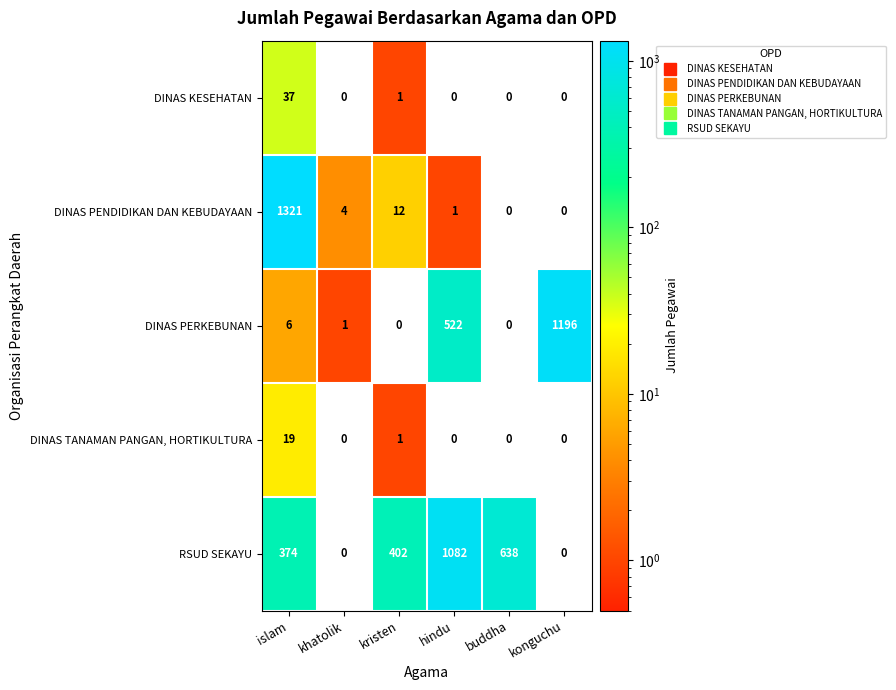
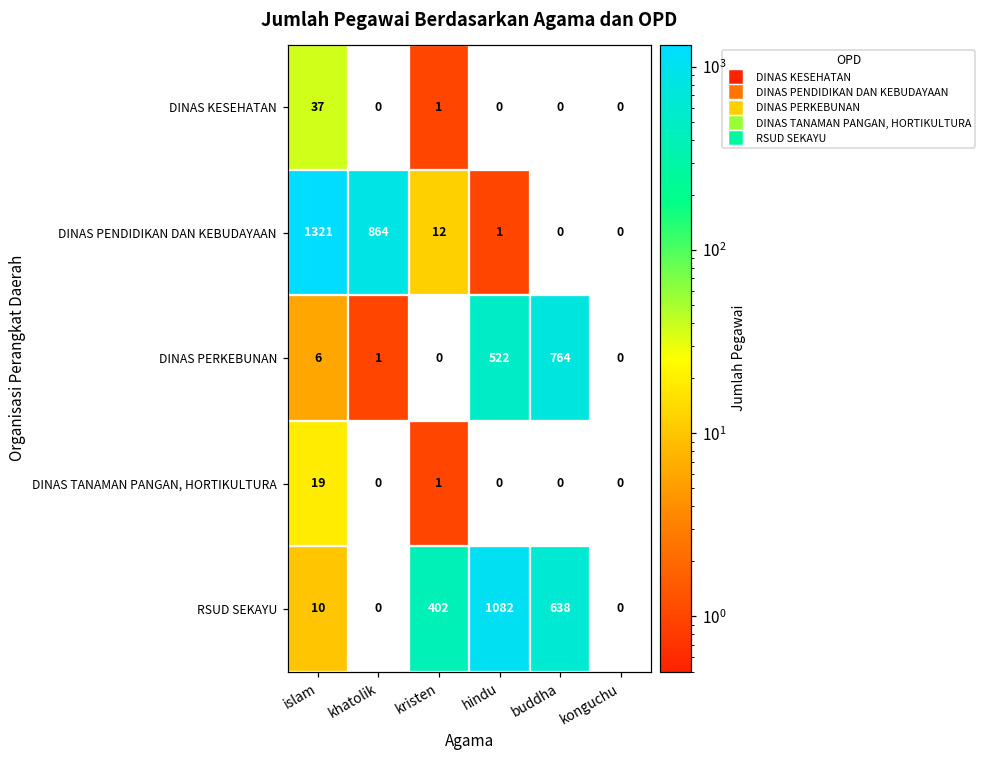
DINAS PENDIDIKAN DAN KEBUDAYAAN, khatolik: 4 -> 864
DINAS PERKEBUNAN, buddha: 0 -> 764
DINAS PERKEBUNAN, konguchu: 1196 -> 0
RSUD SEKAYU, islam: 374 -> 10
